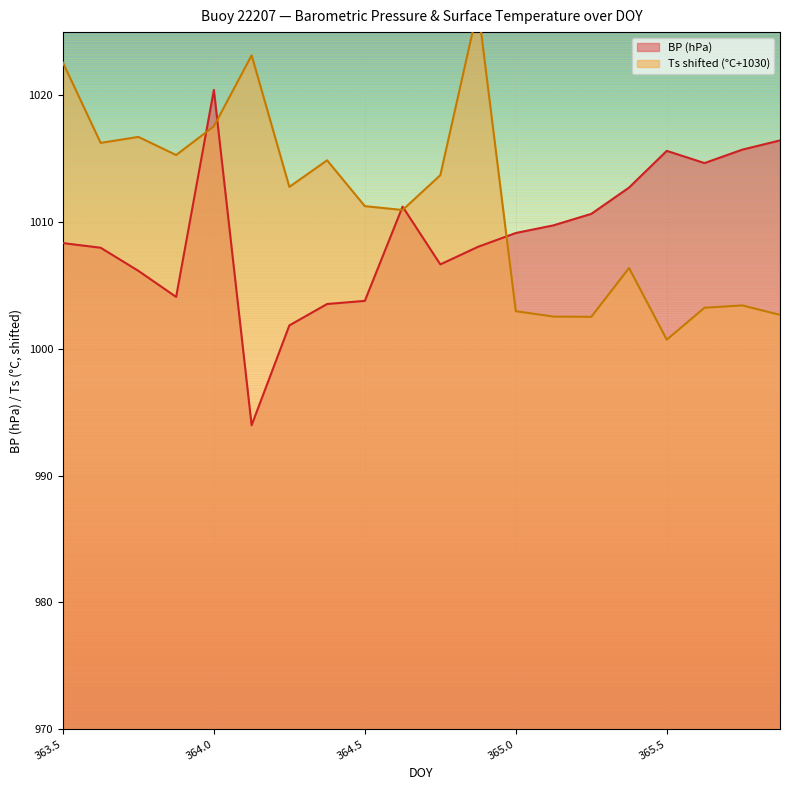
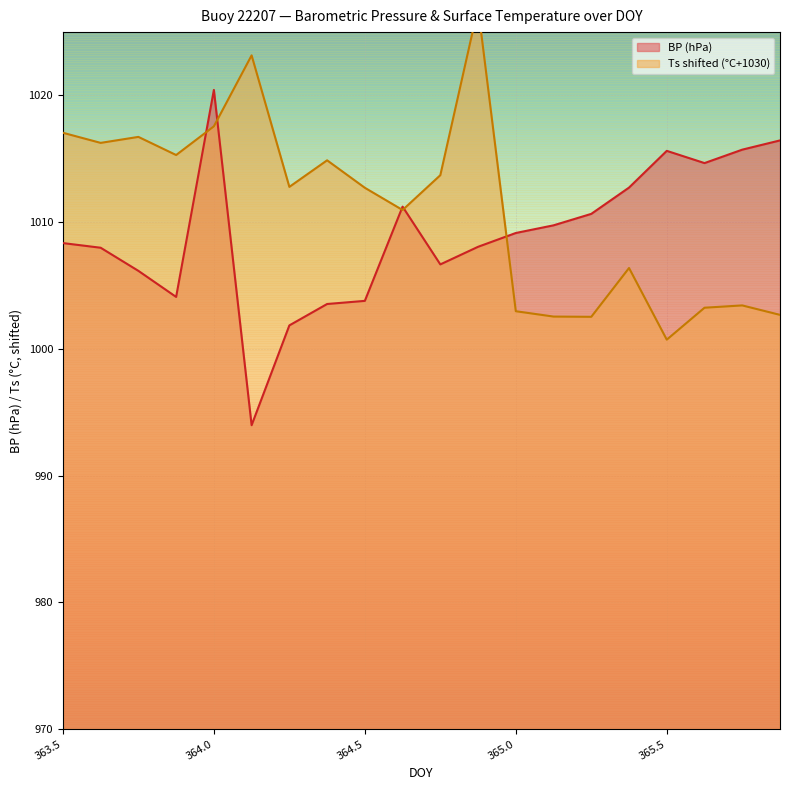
Ts shifted (°C+1030), 363.5: 1022.6 -> 1017.1
Ts shifted (°C+1030), 364.5: 1011.3 -> 1012.7
